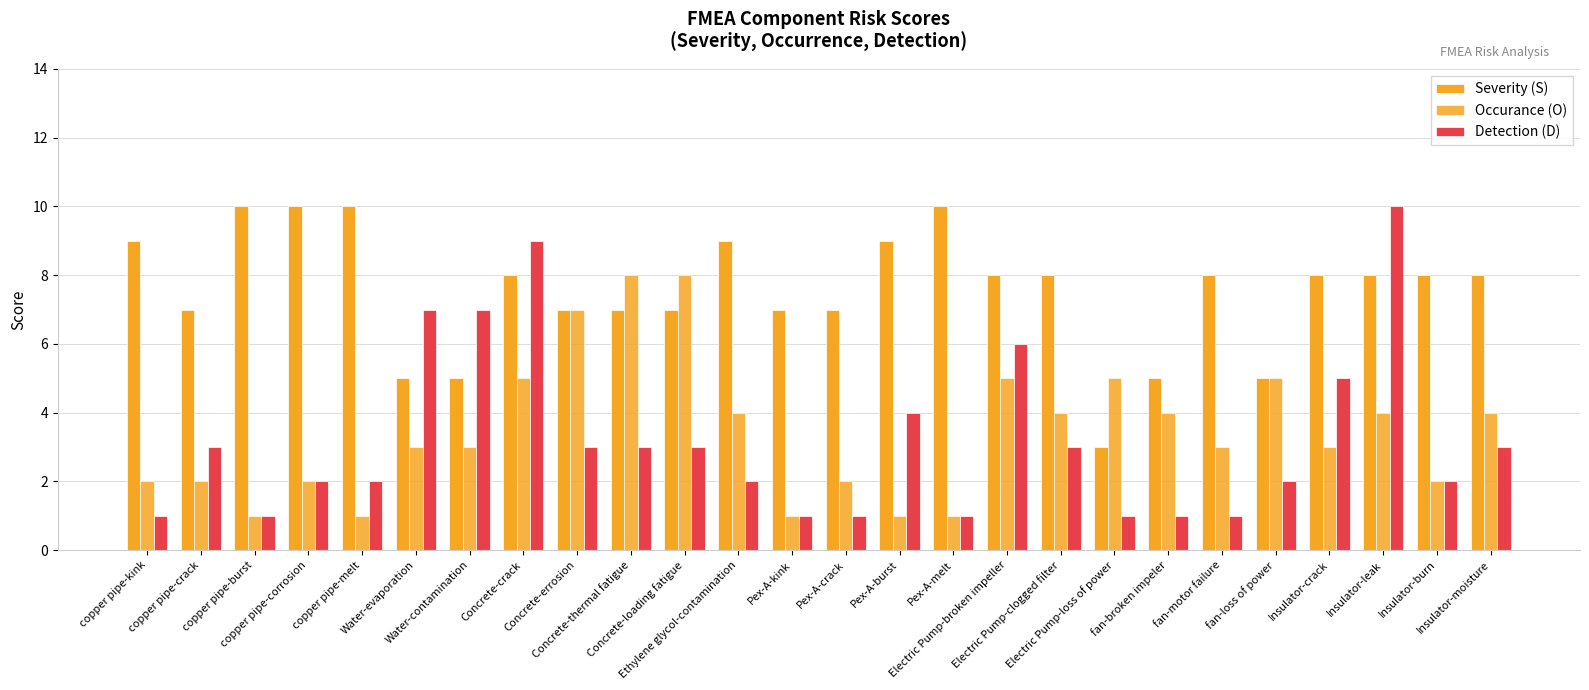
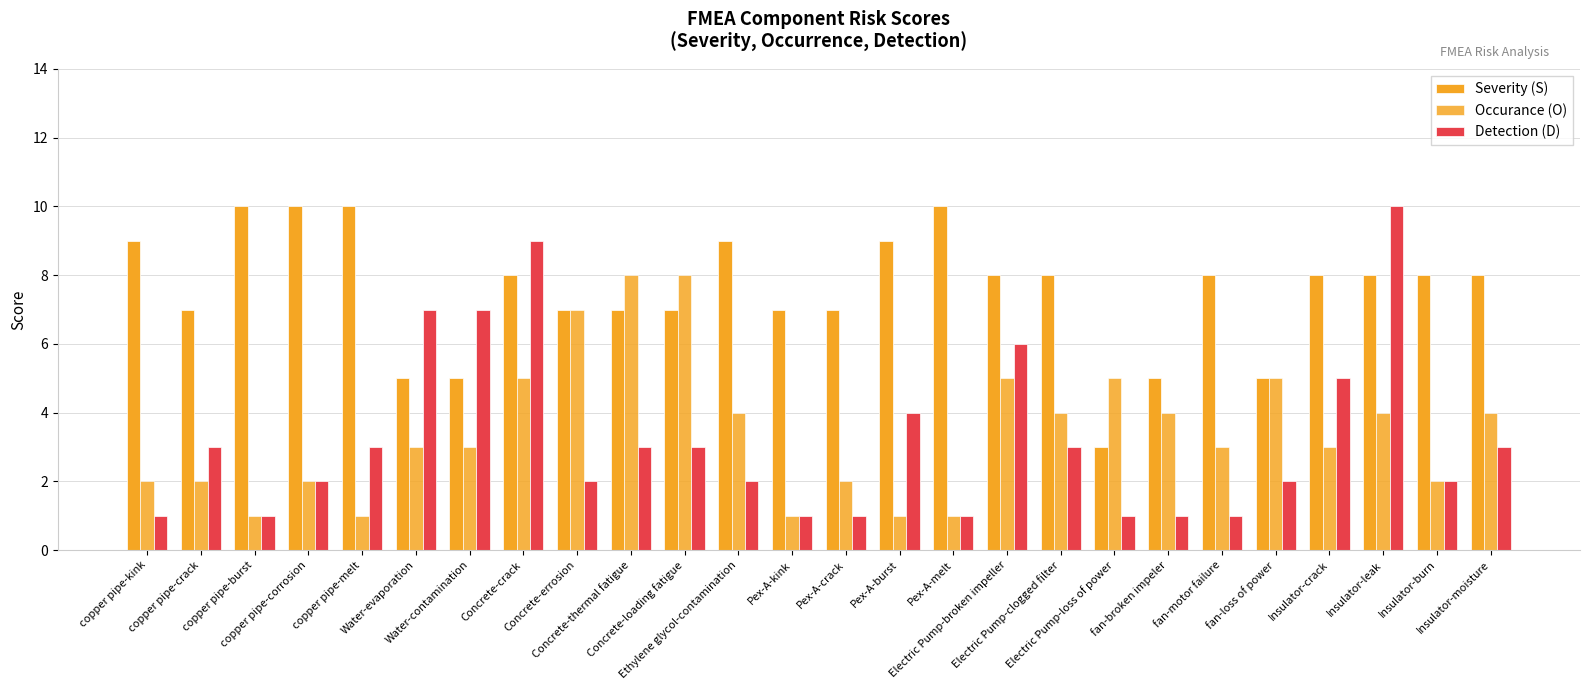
Detection (D), copper pipe-melt: 2 -> 3
Detection (D), Concrete-errosion: 3 -> 2
